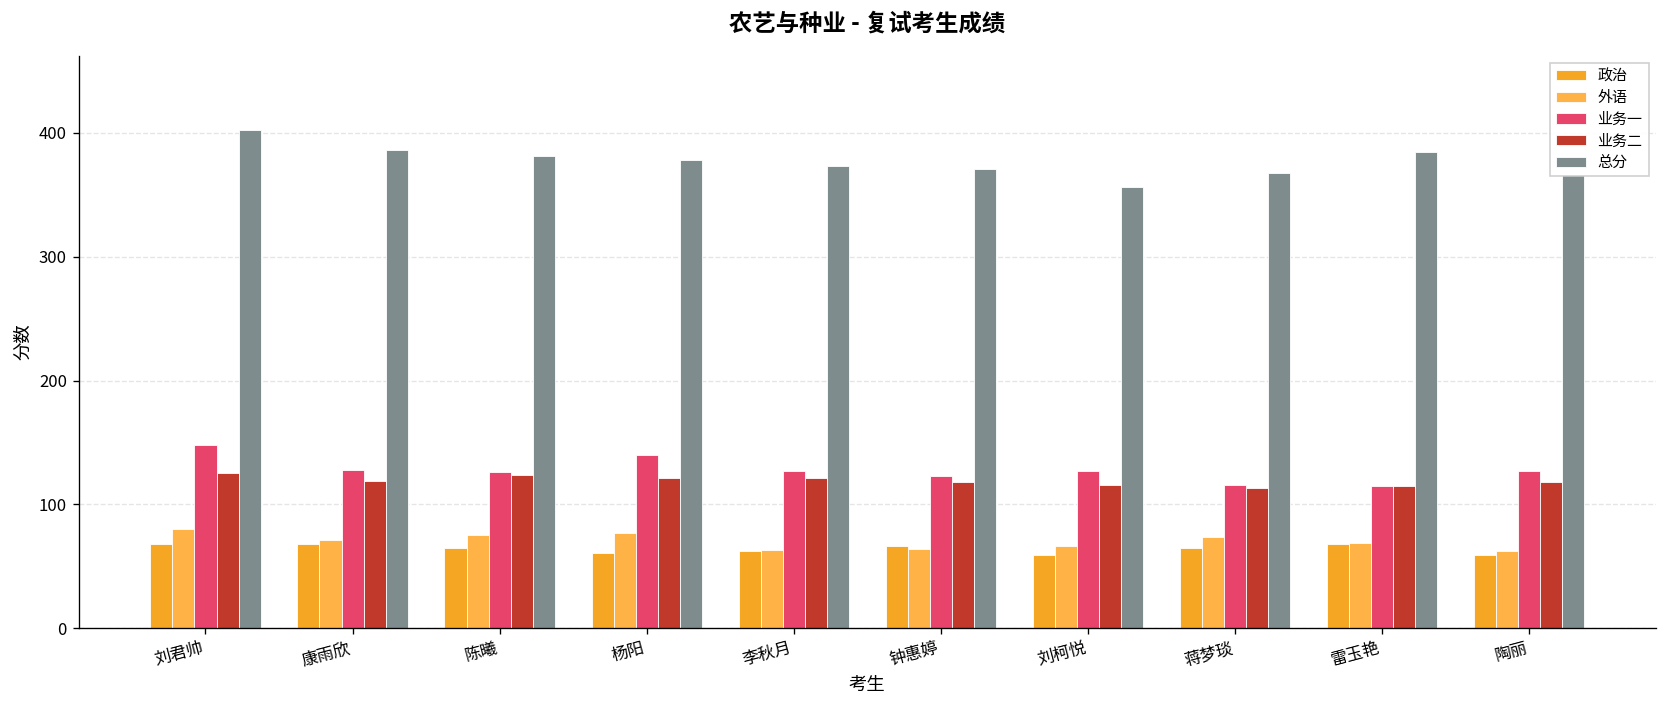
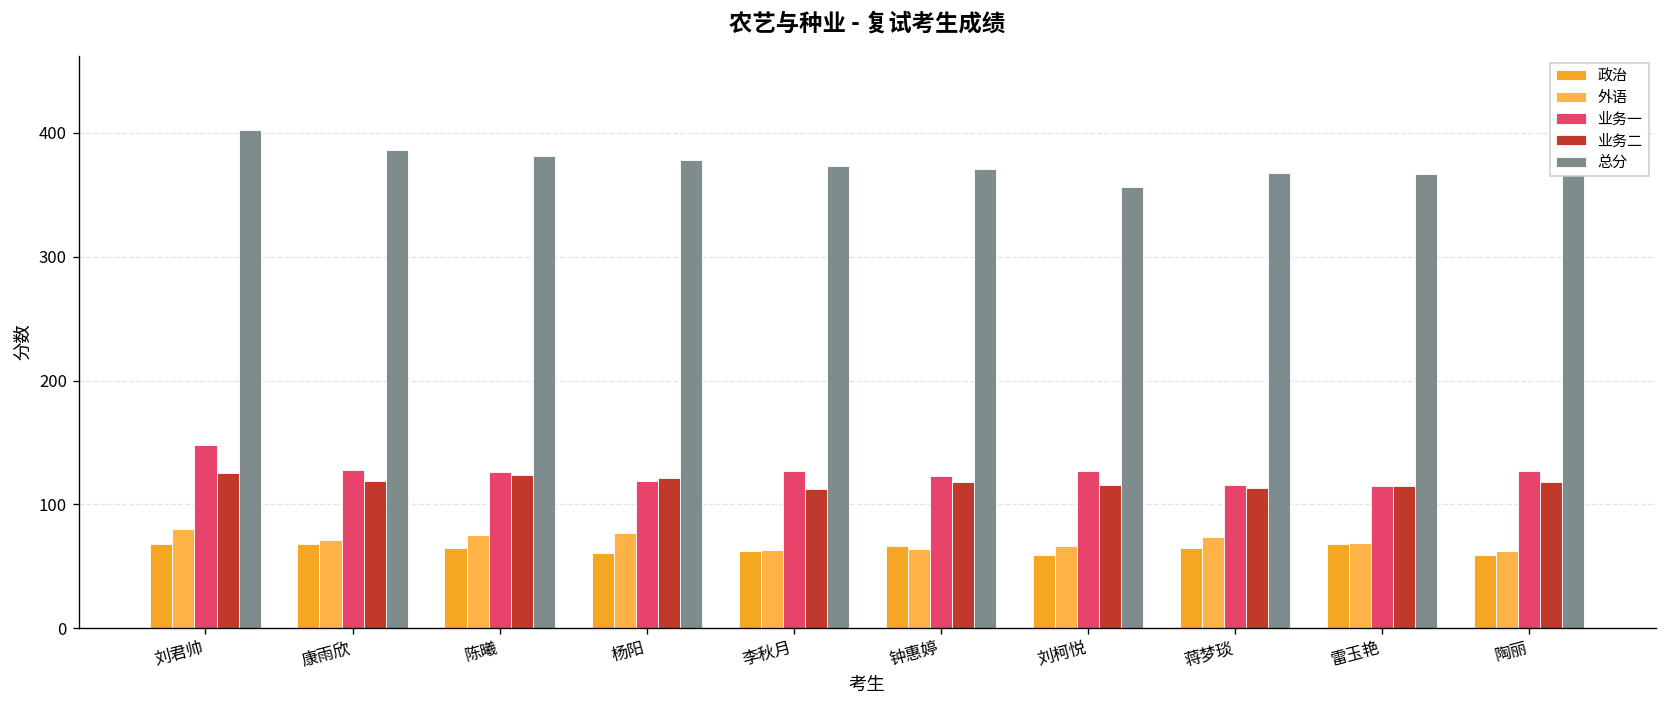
业务一, 杨阳: 140 -> 119
业务二, 李秋月: 121 -> 112
总分, 雷玉艳: 385 -> 367
